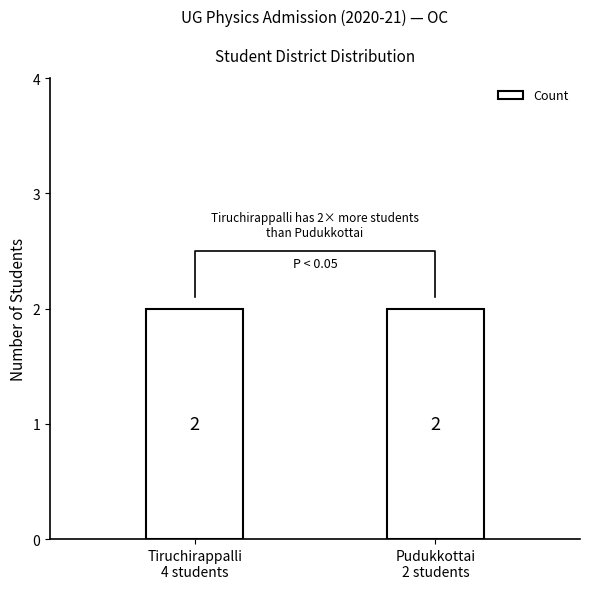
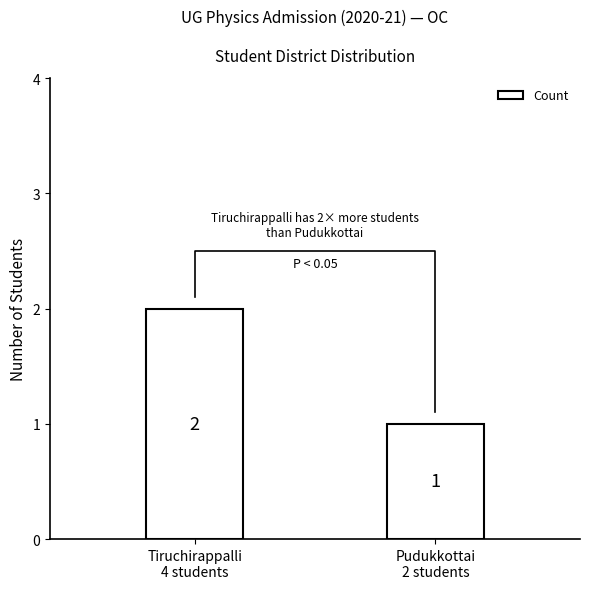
Count, Pudukkottai 2 students: 2 -> 1
